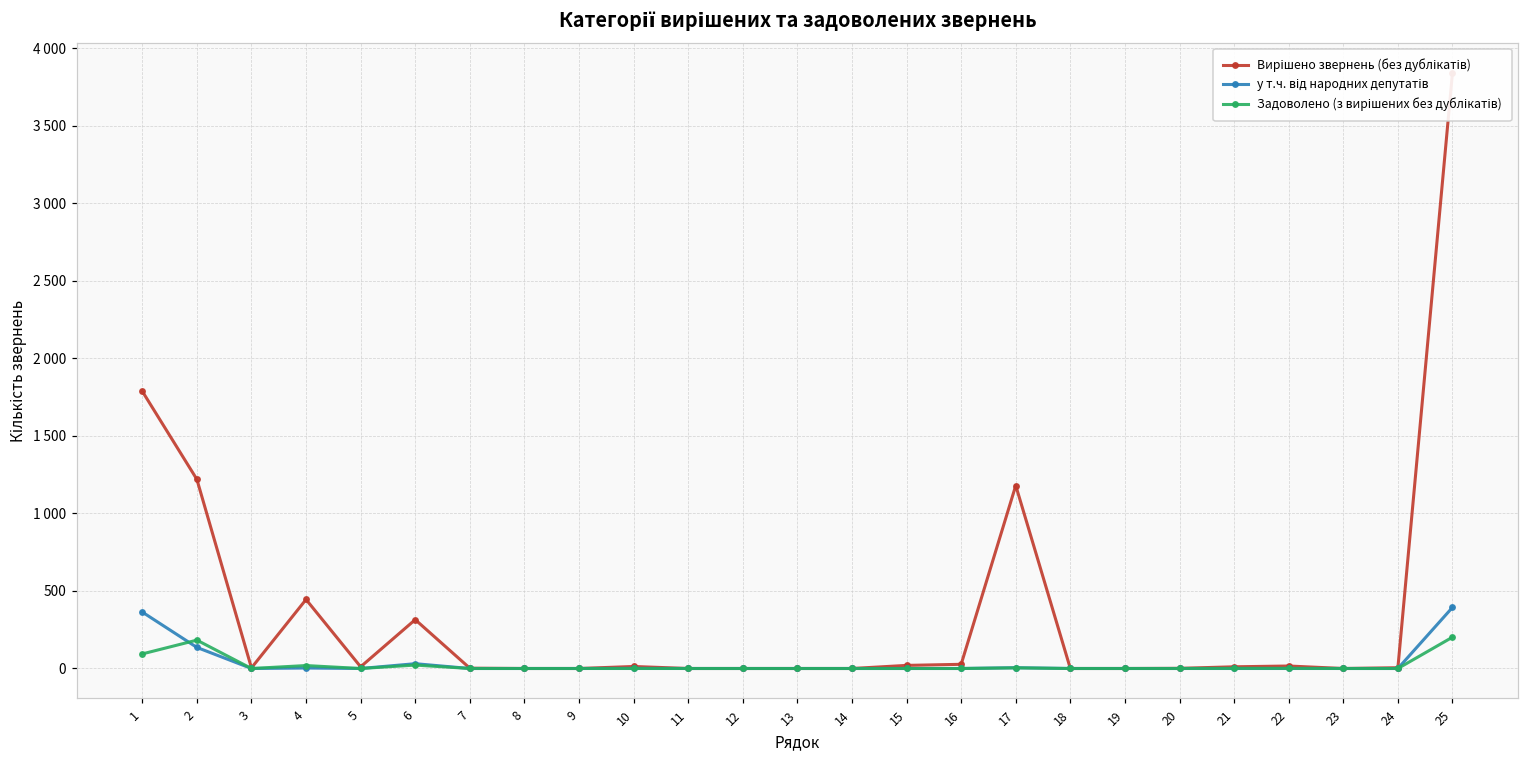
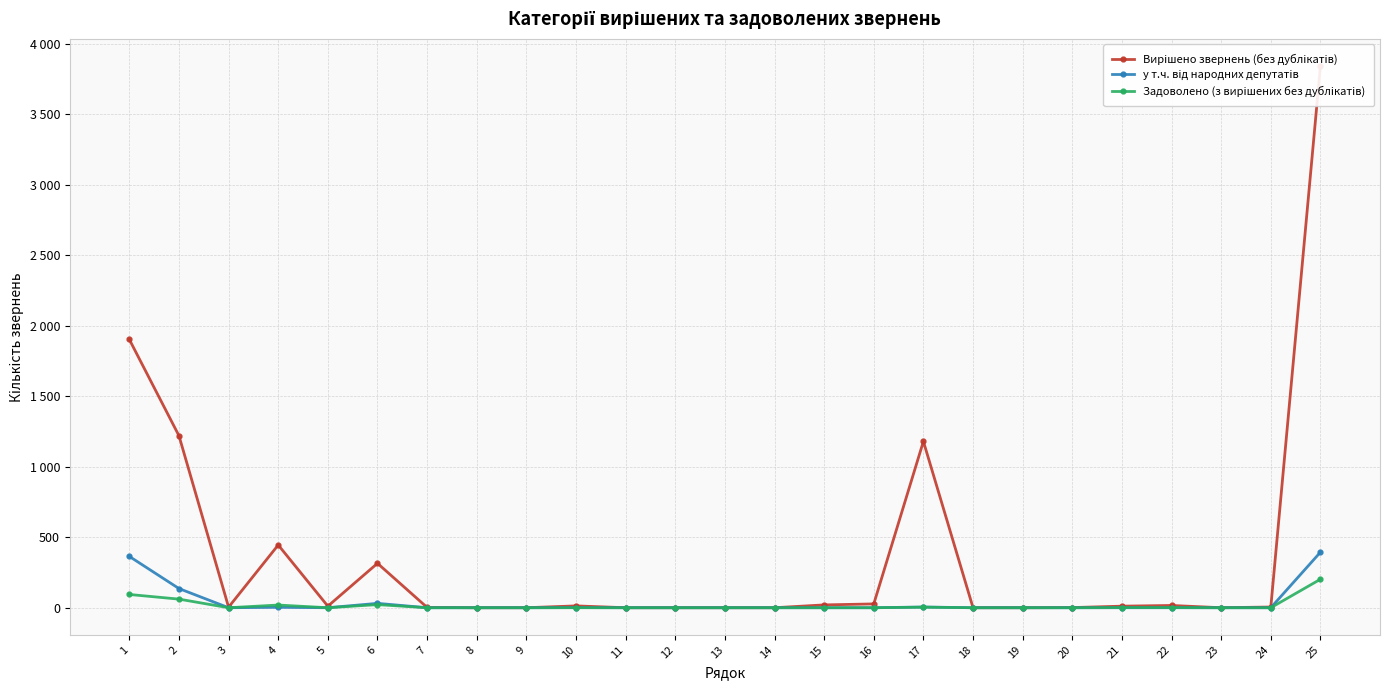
Вирішено звернень (без дублікатів), 1: 1790 -> 1900
Задоволено (з вирішених без дублікатів), 2: 180 -> 60
